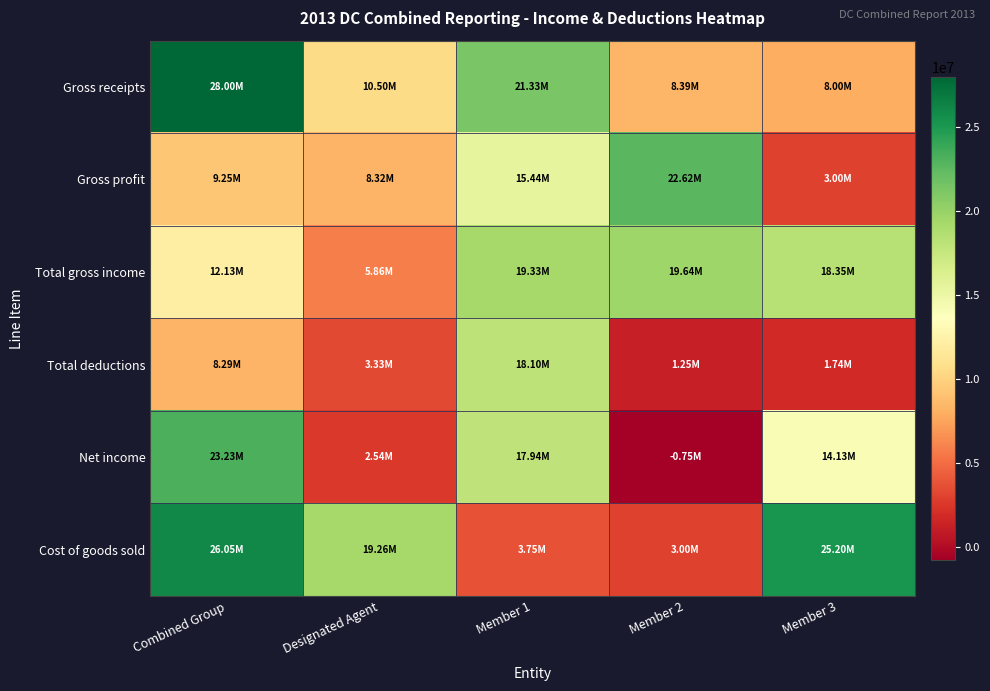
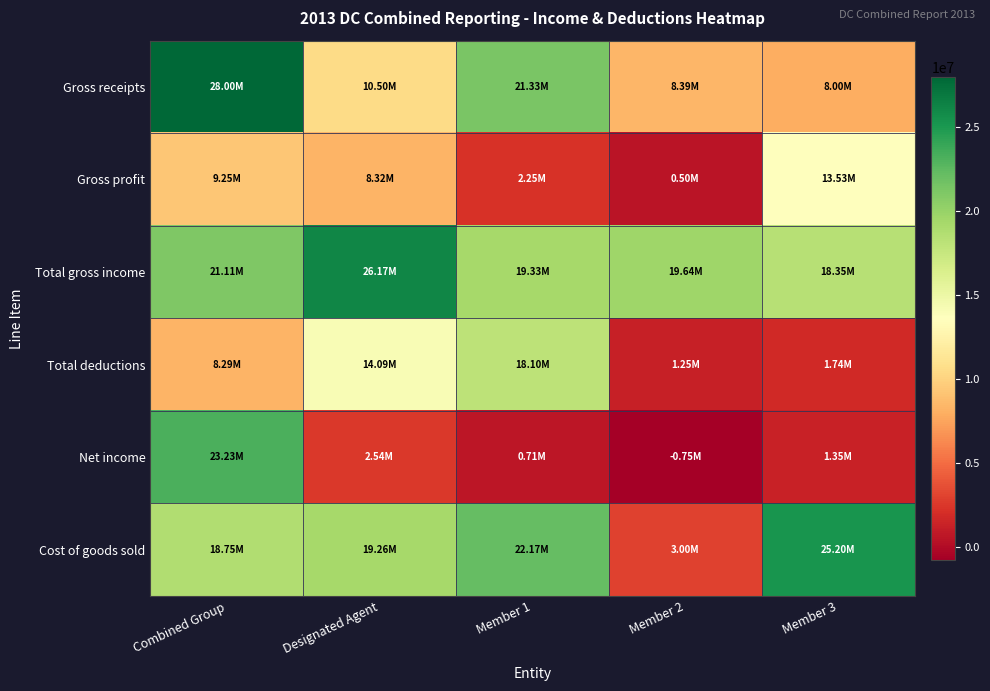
Gross profit, Member 1: 15.44M -> 2.25M
Gross profit, Member 2: 22.62M -> 0.50M
Gross profit, Member 3: 3.00M -> 13.53M
Total gross income, Combined Group: 12.13M -> 21.11M
Total gross income, Designated Agent: 5.86M -> 26.17M
Total deductions, Designated Agent: 3.33M -> 14.09M
Net income, Member 1: 17.94M -> 0.71M
Net income, Member 3: 14.13M -> 1.35M
Cost of goods sold, Combined Group: 26.05M -> 18.75M
Cost of goods sold, Member 1: 3.75M -> 22.17M
